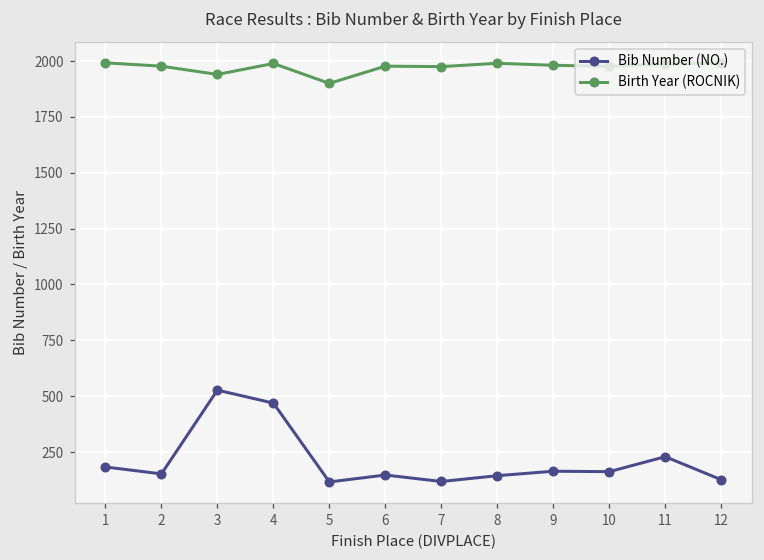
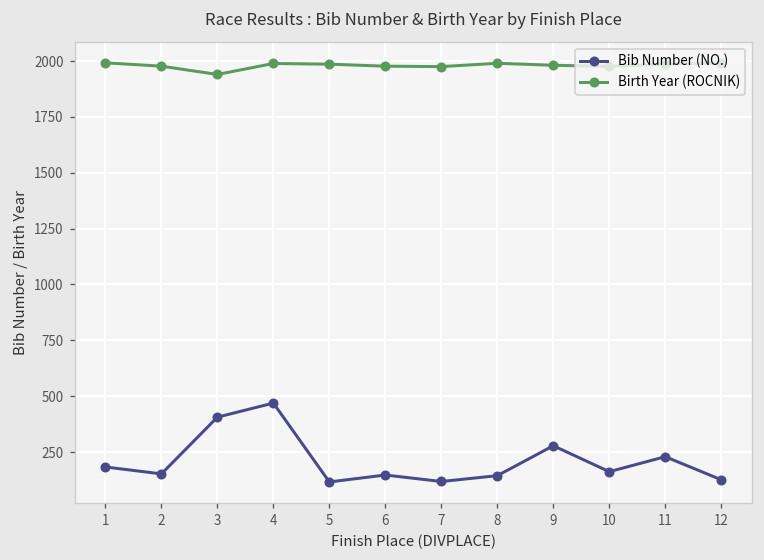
Bib Number (NO.), 3: 530 -> 410
Birth Year (ROCNIK), 5: 1900 -> 1990
Bib Number (NO.), 9: 160 -> 280
